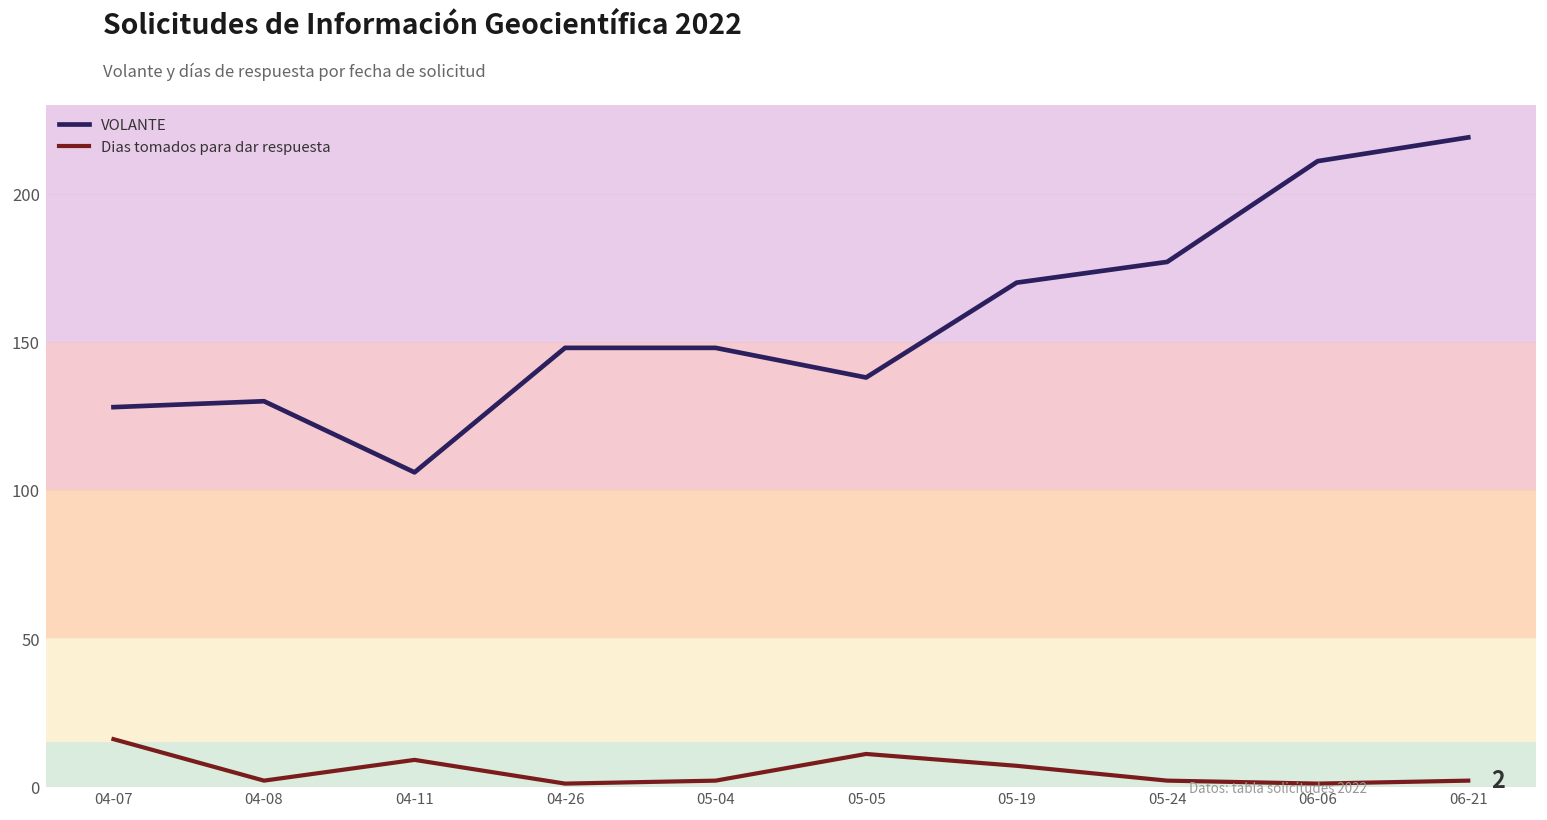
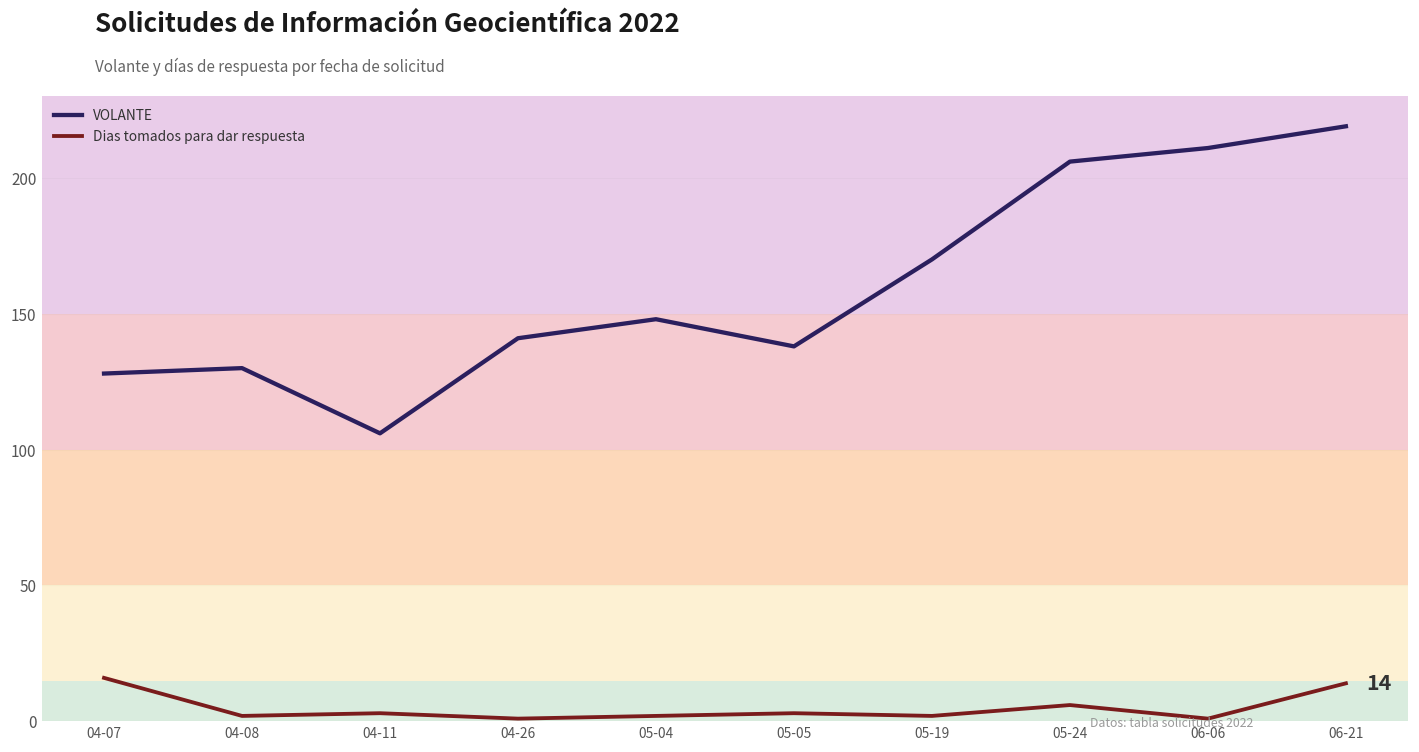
Dias tomados para dar respuesta, 04-11: 9 -> 3
VOLANTE, 04-26: 148 -> 141
Dias tomados para dar respuesta, 05-05: 11 -> 3
Dias tomados para dar respuesta, 05-19: 7 -> 2
VOLANTE, 05-24: 177 -> 206
Dias tomados para dar respuesta, 05-24: 2 -> 6
Dias tomados para dar respuesta, 06-21: 2 -> 14
